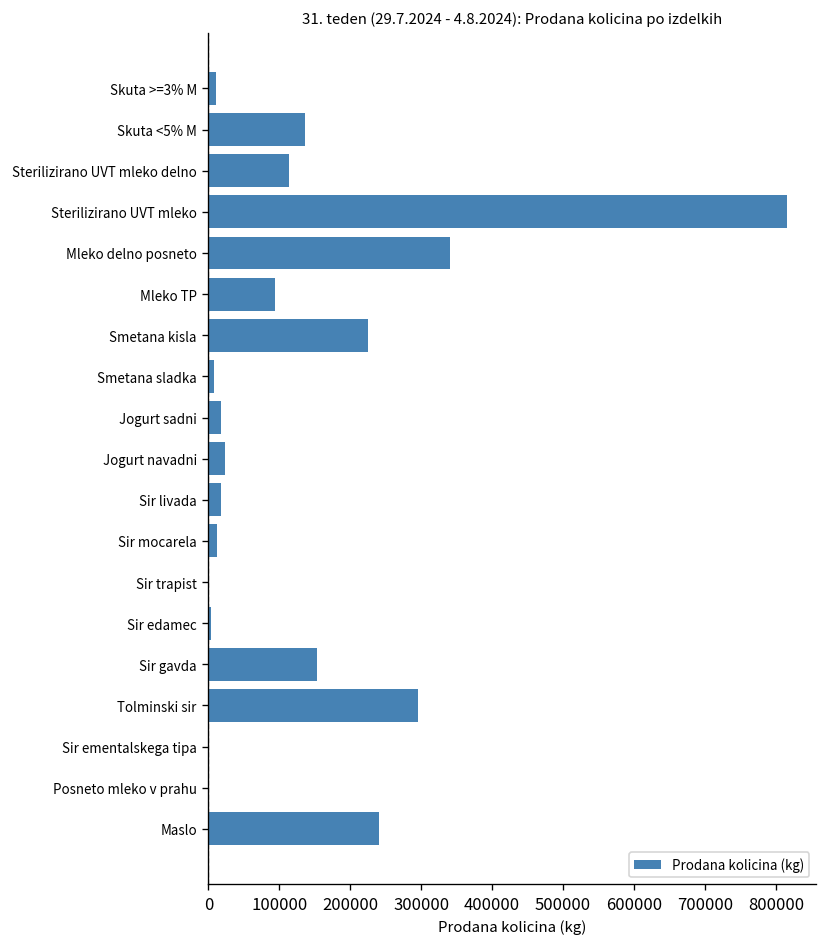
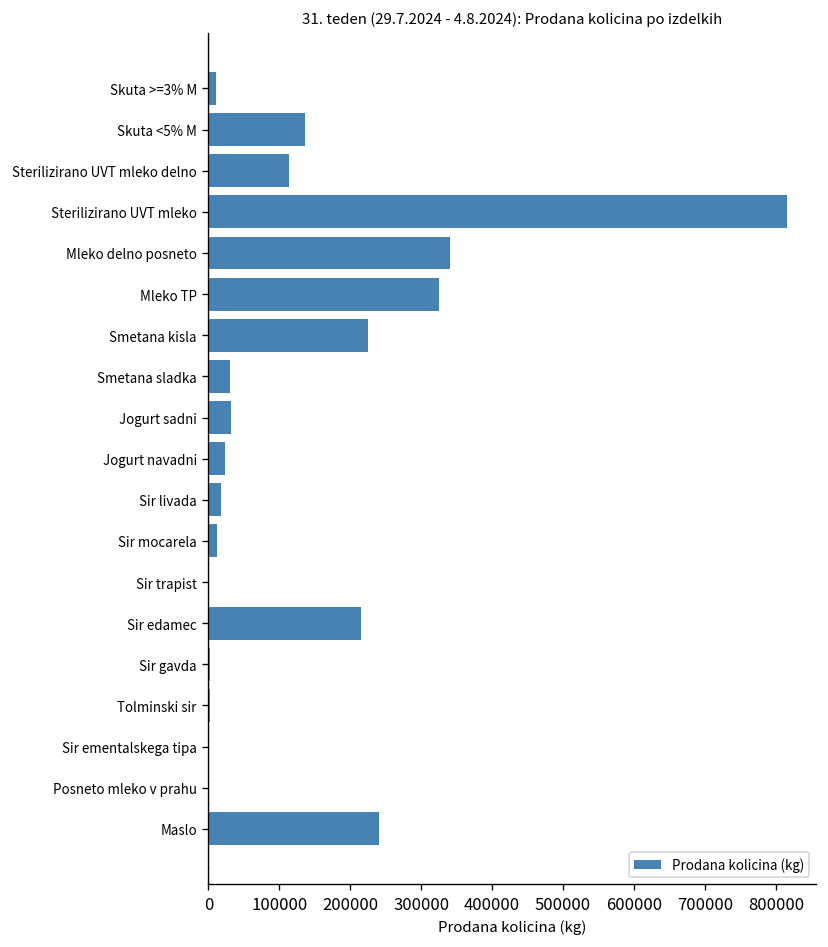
Mleko TP: 90000 -> 330000
Smetana sladka: 10000 -> 30000
Jogurt sadni: 20000 -> 30000
Sir edamec: 0 -> 210000
Sir gavda: 150000 -> 0
Tolminski sir: 300000 -> 0
